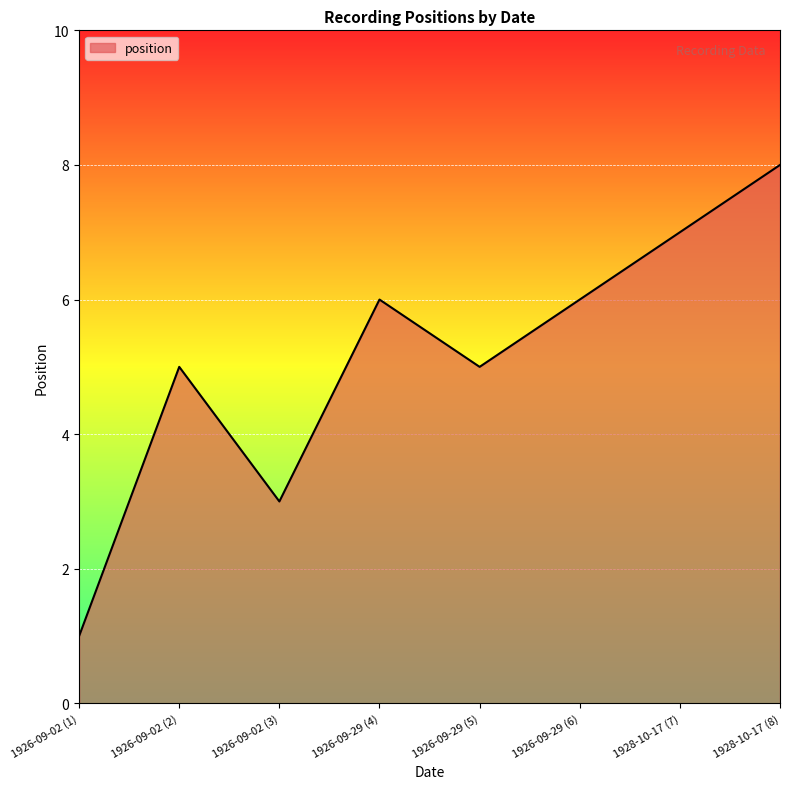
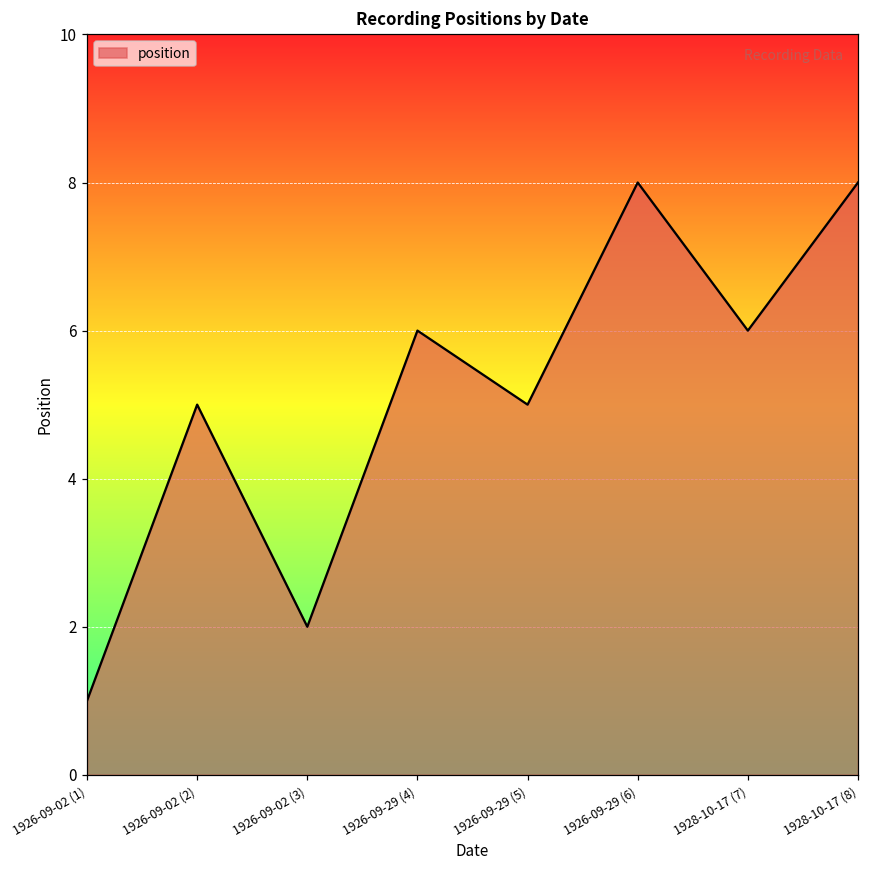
1926-09-02 (3): 3 -> 2
1926-09-29 (6): 6 -> 8
1928-10-17 (7): 7 -> 6
